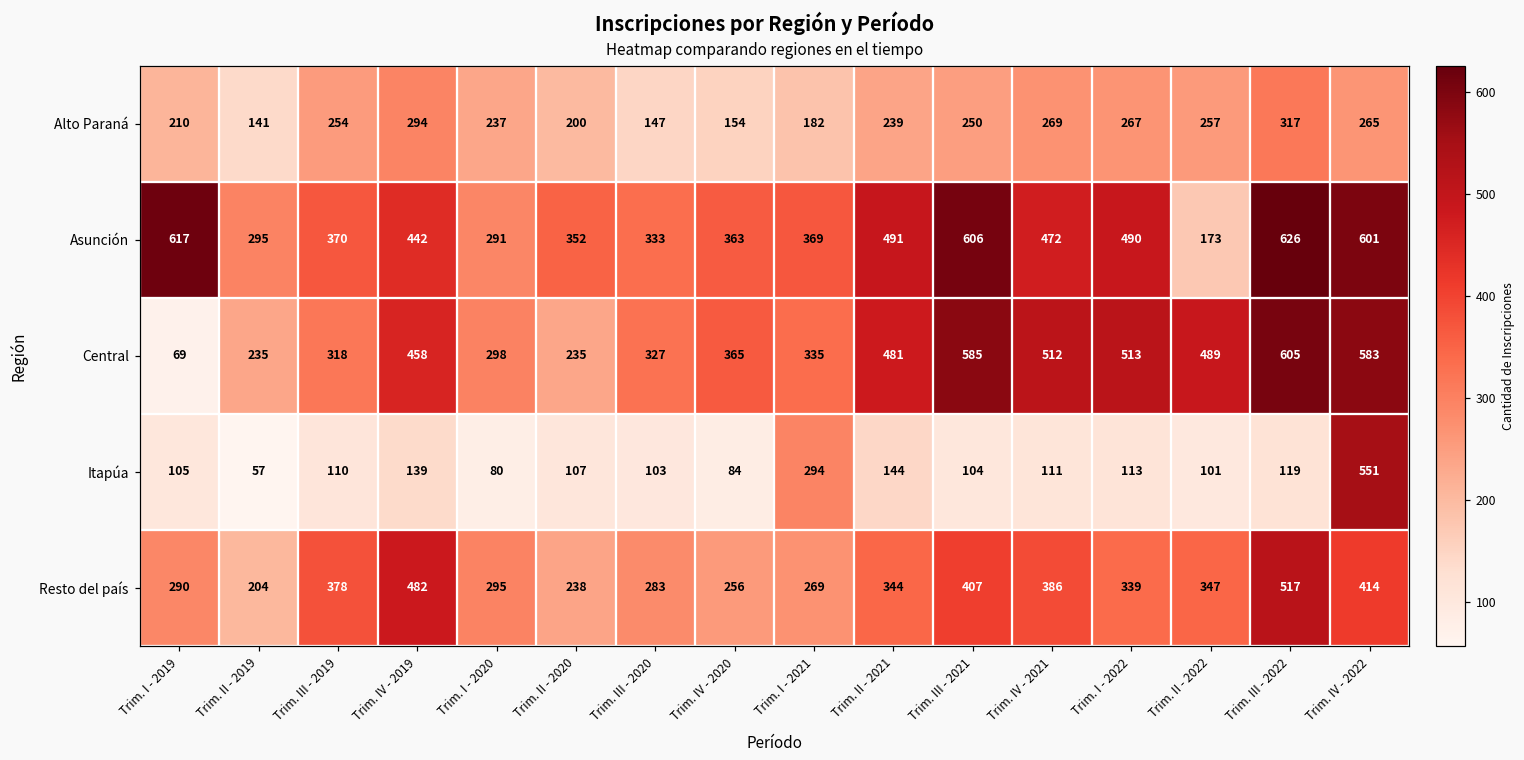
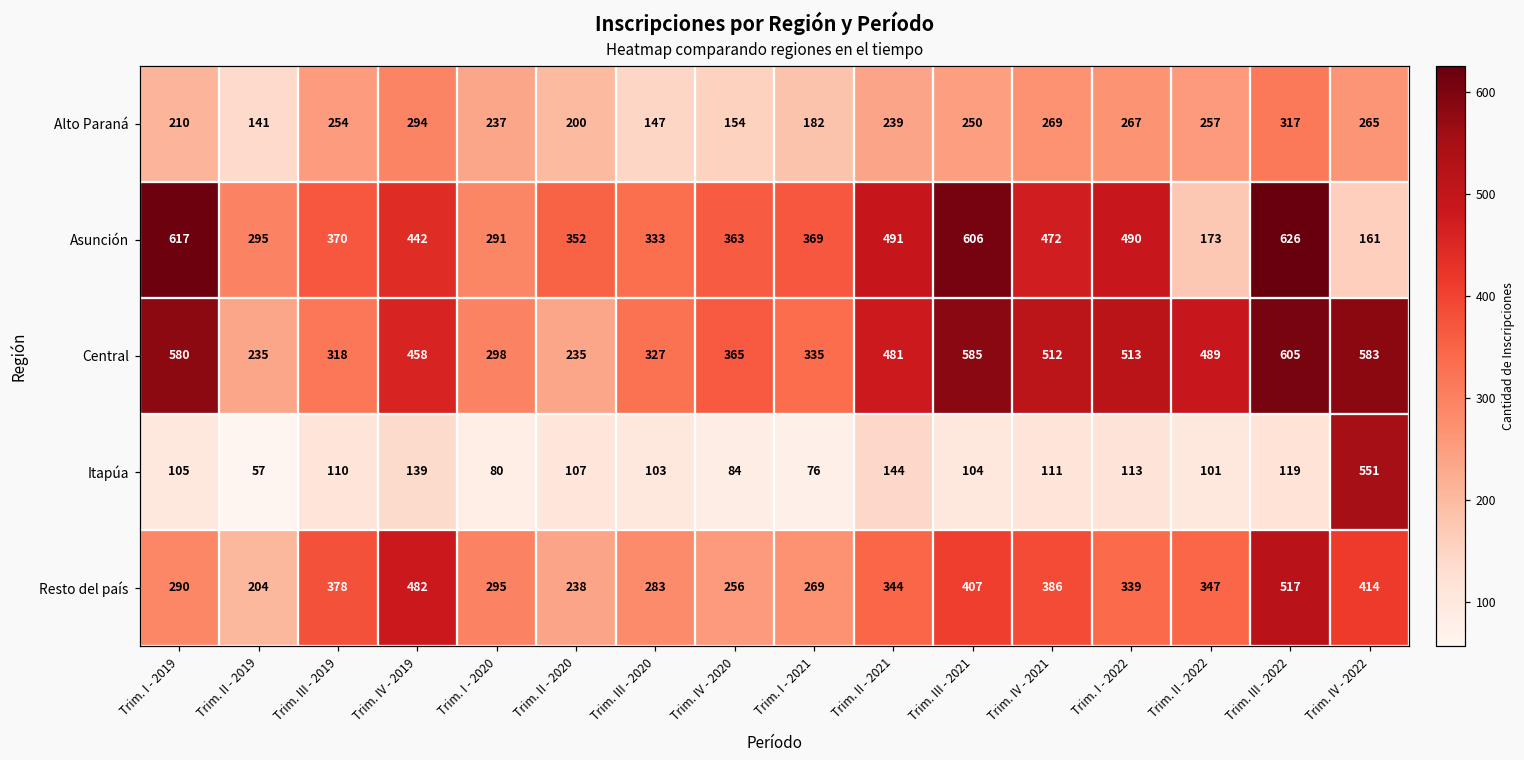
Asunción, Trim. IV - 2022: 601 -> 161
Central, Trim. I - 2019: 69 -> 580
Itapúa, Trim. I - 2021: 294 -> 76
